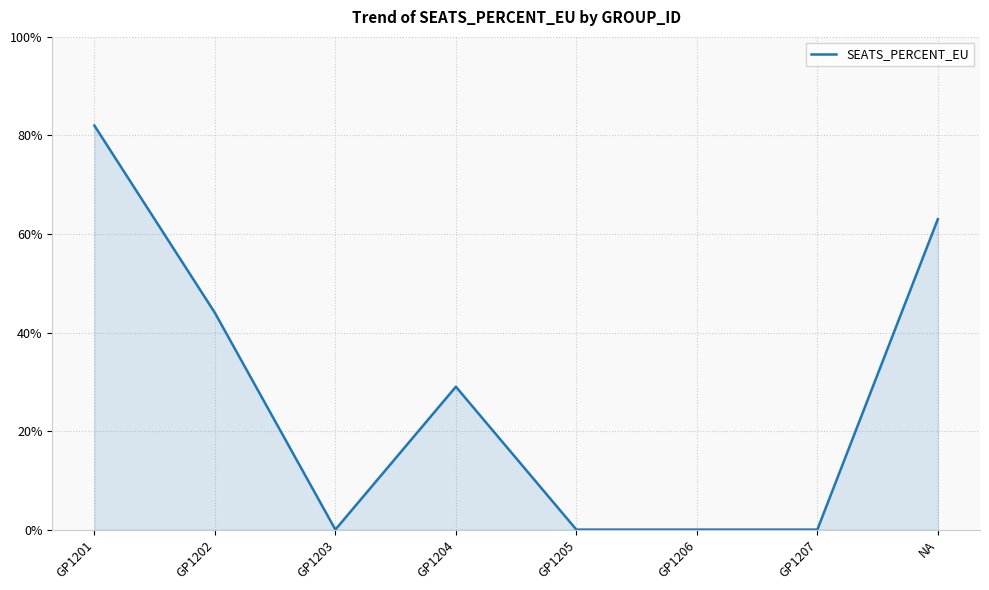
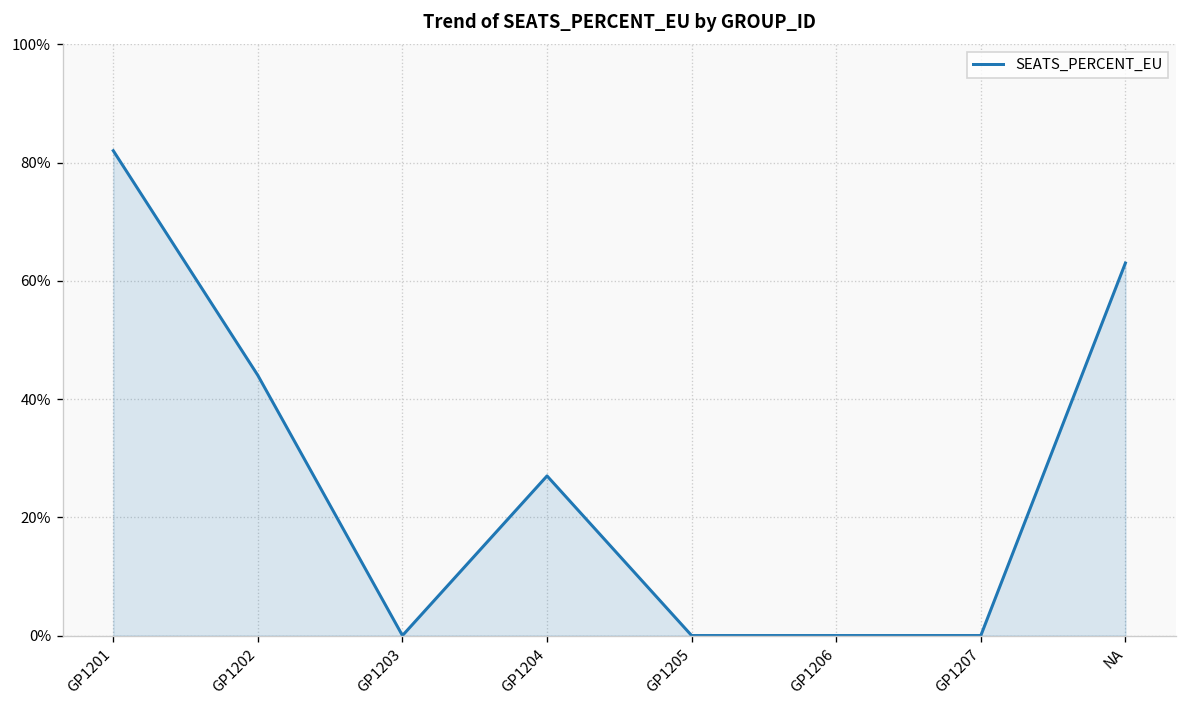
GP1204: 29% -> 27%
